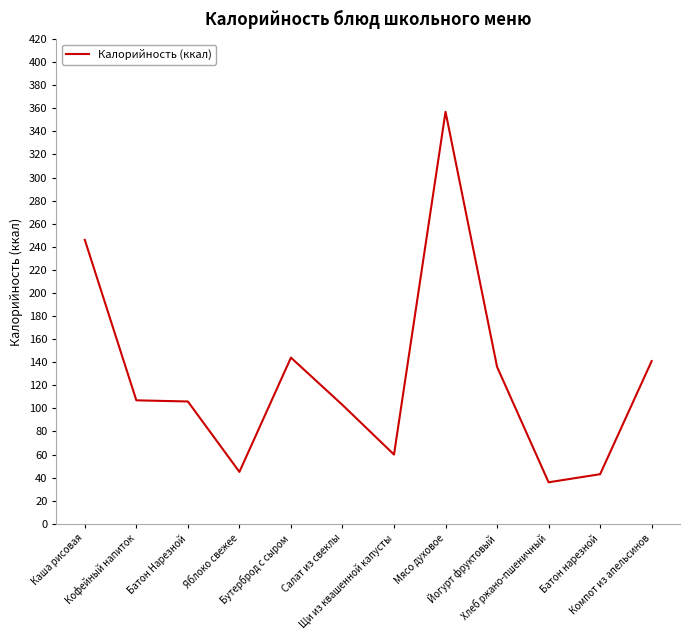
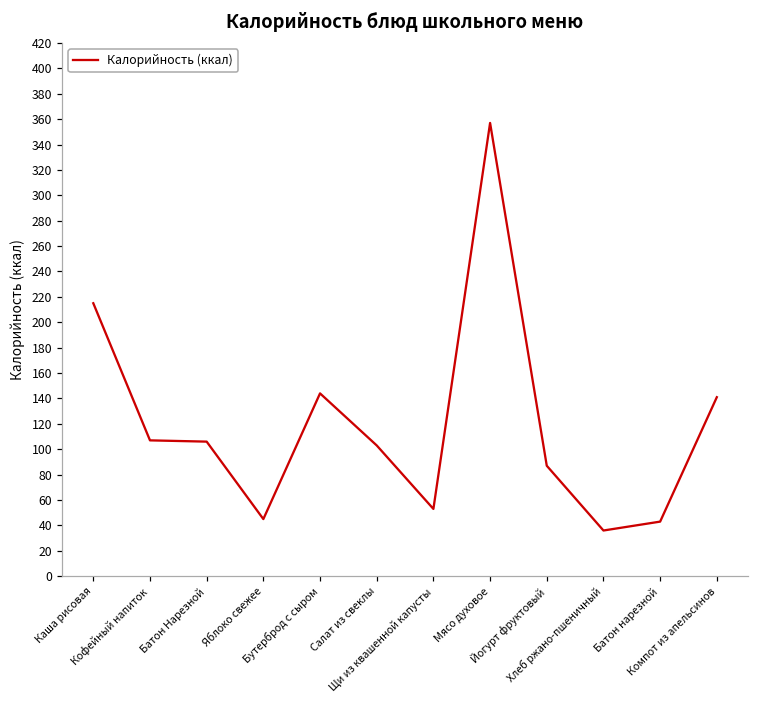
Каша рисовая: 246 -> 215
Щи из квашенной капусты: 60 -> 53
Йогурт фруктовый: 136 -> 87
